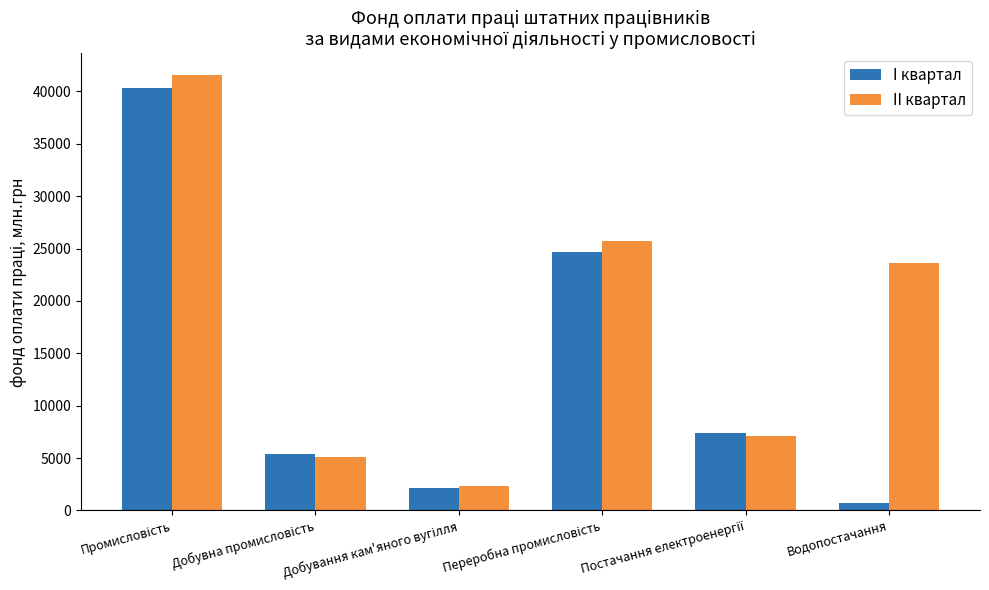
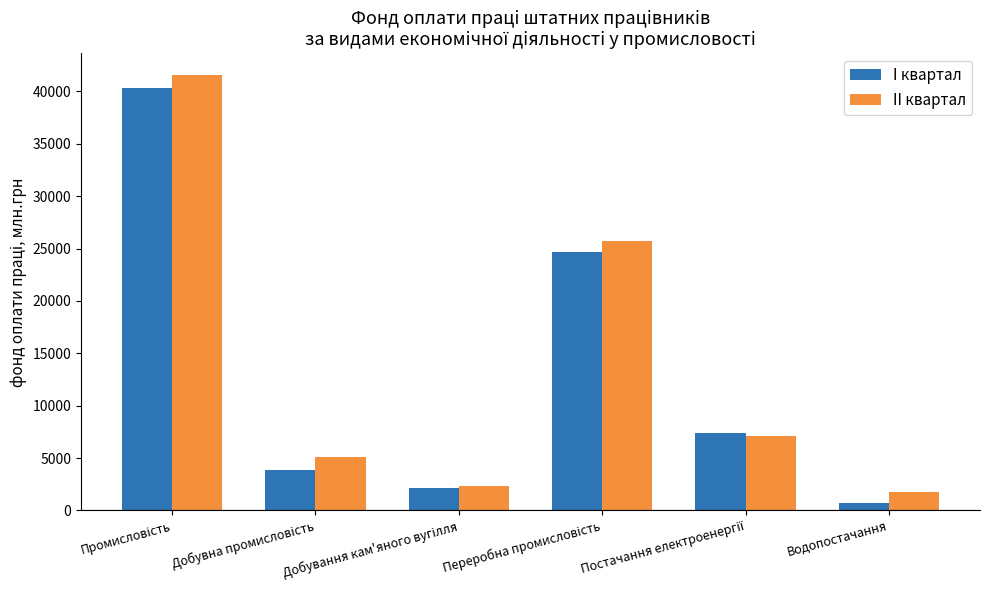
І квартал, Добувна промисловість: 5400 -> 3800
ІІ квартал, Водопостачання: 23600 -> 1800
